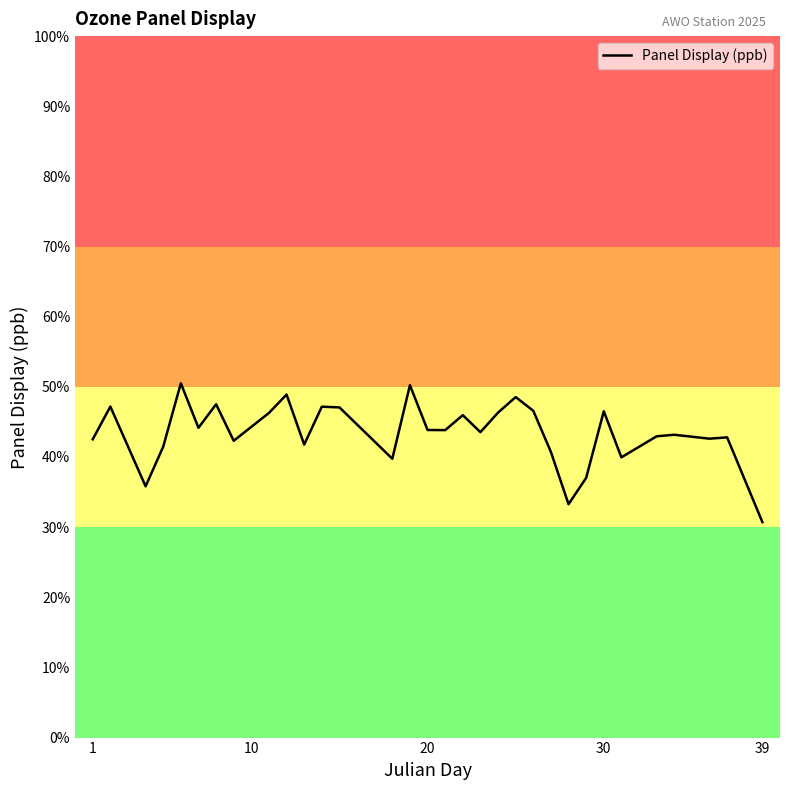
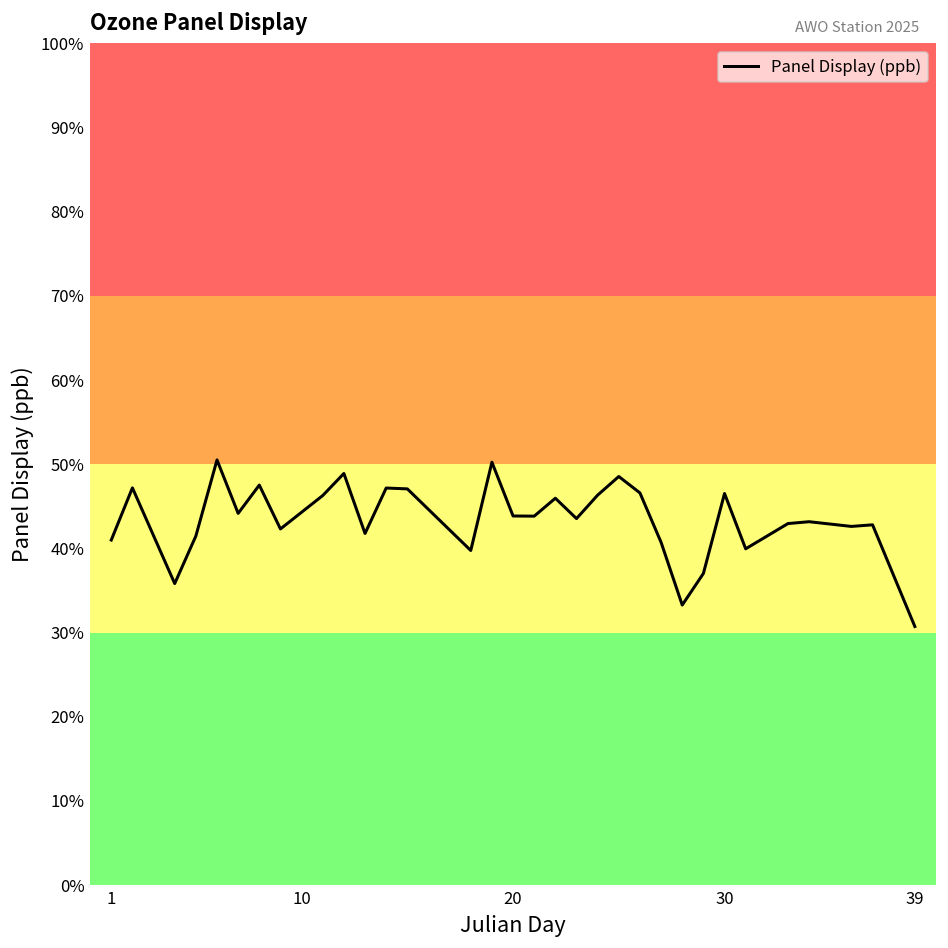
1: 43% -> 41%
